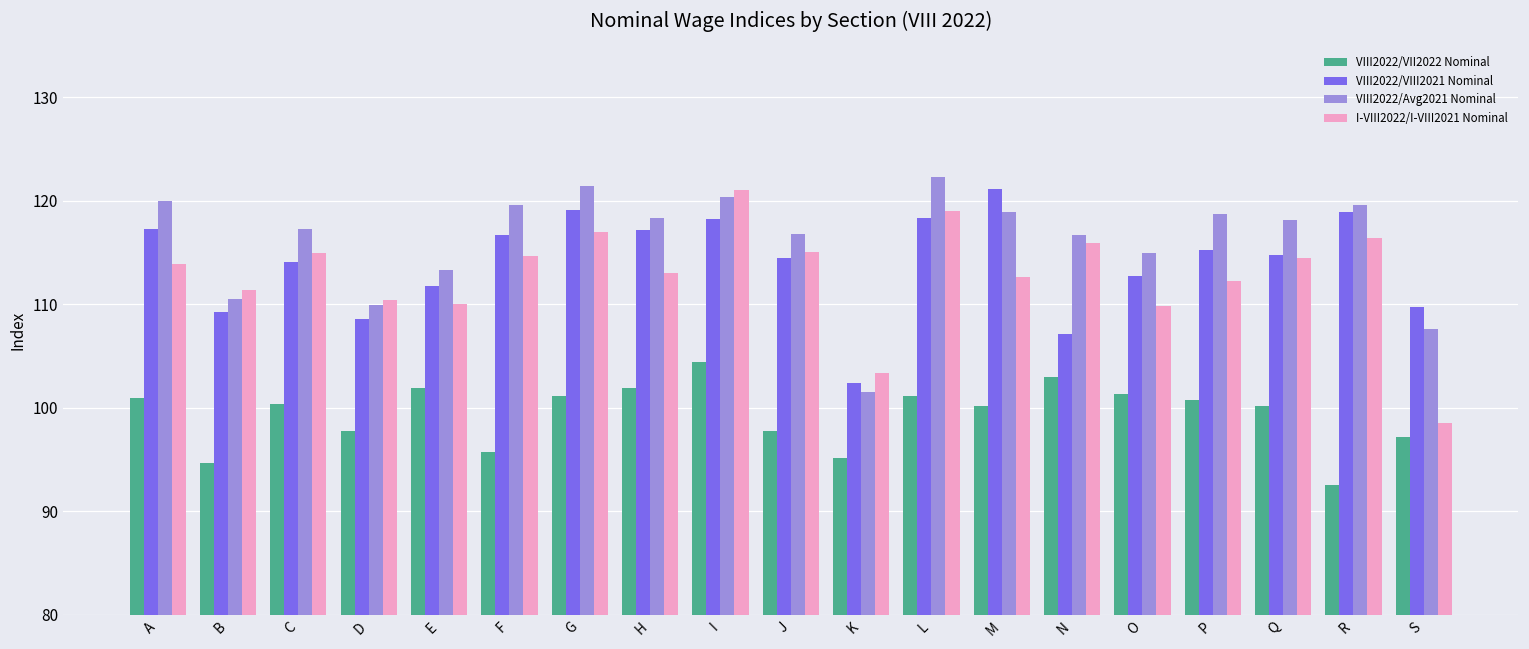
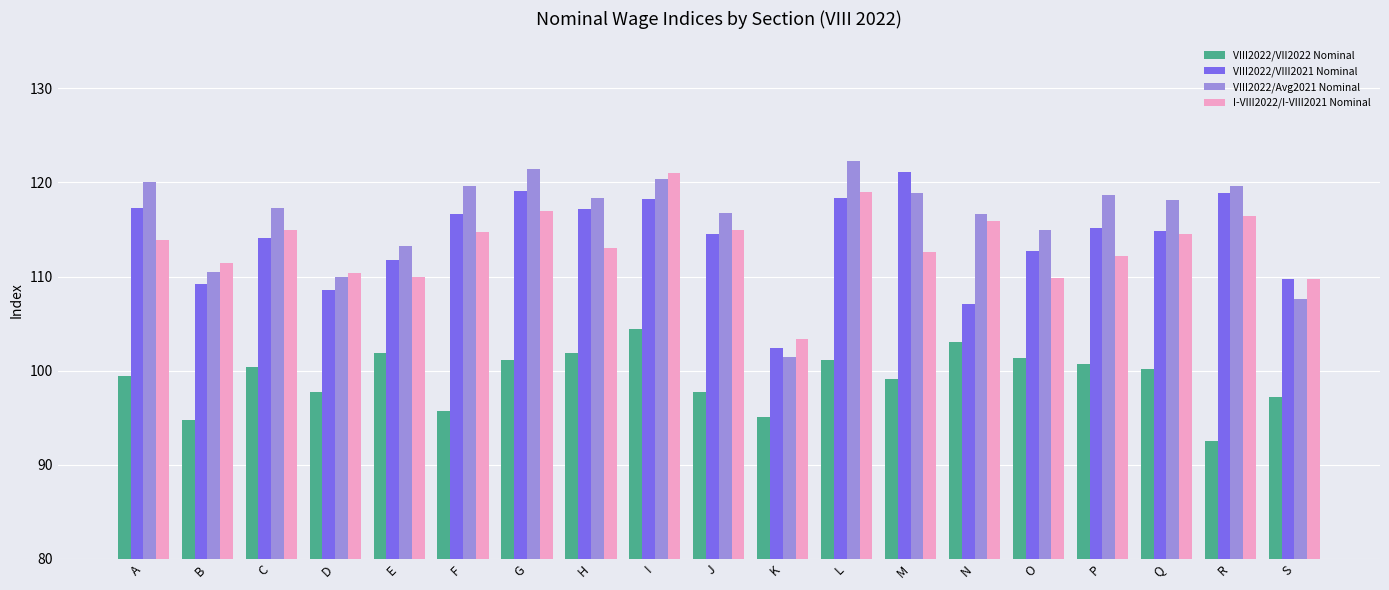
VIII2022/VII2022 Nominal, A: 101 -> 99
VIII2022/VII2022 Nominal, M: 100 -> 99
I-VIII2022/I-VIII2021 Nominal, S: 99 -> 110
